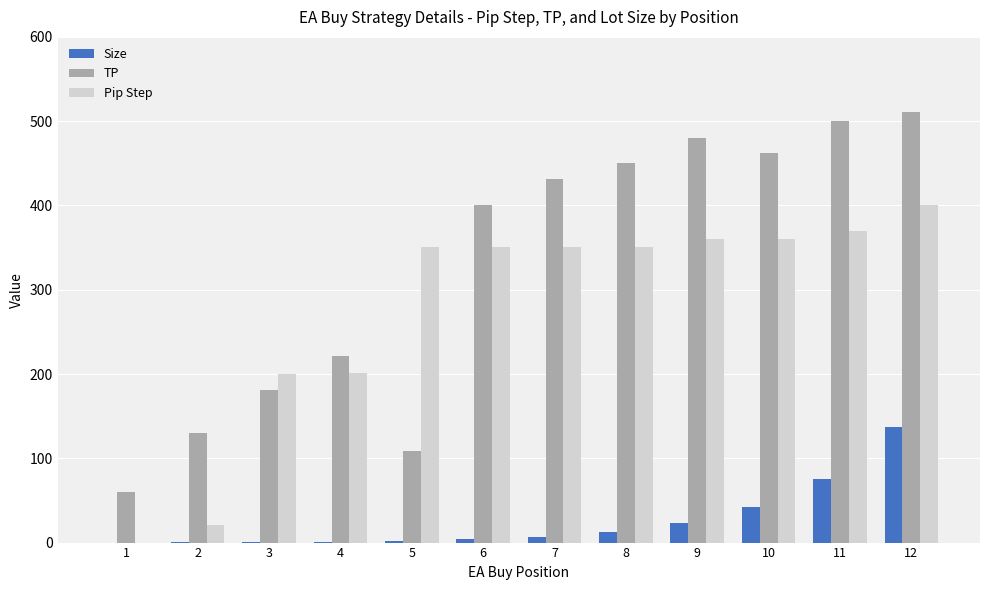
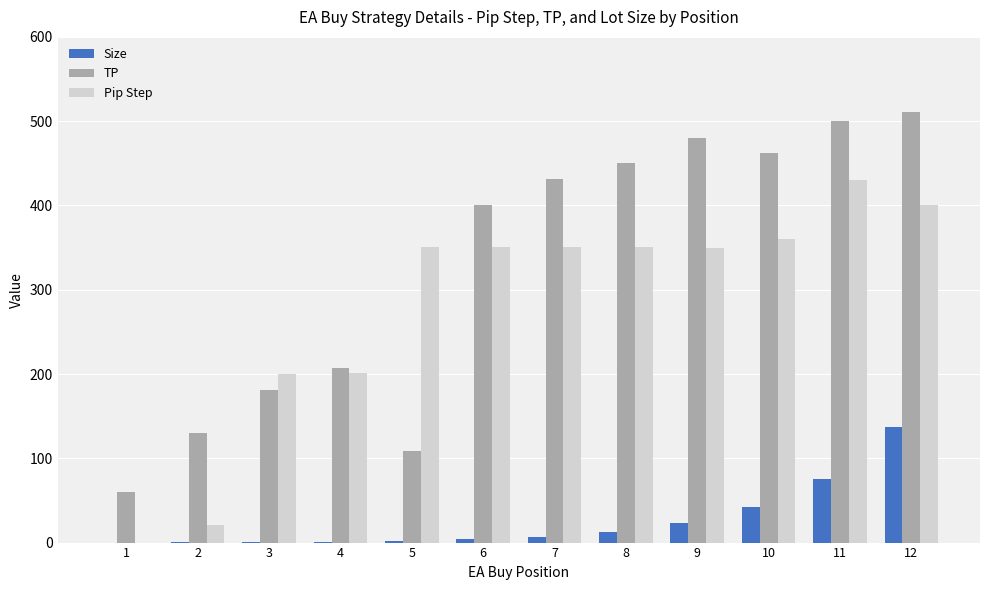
TP, 4: 220 -> 210
Pip Step, 9: 360 -> 350
Pip Step, 11: 370 -> 430
